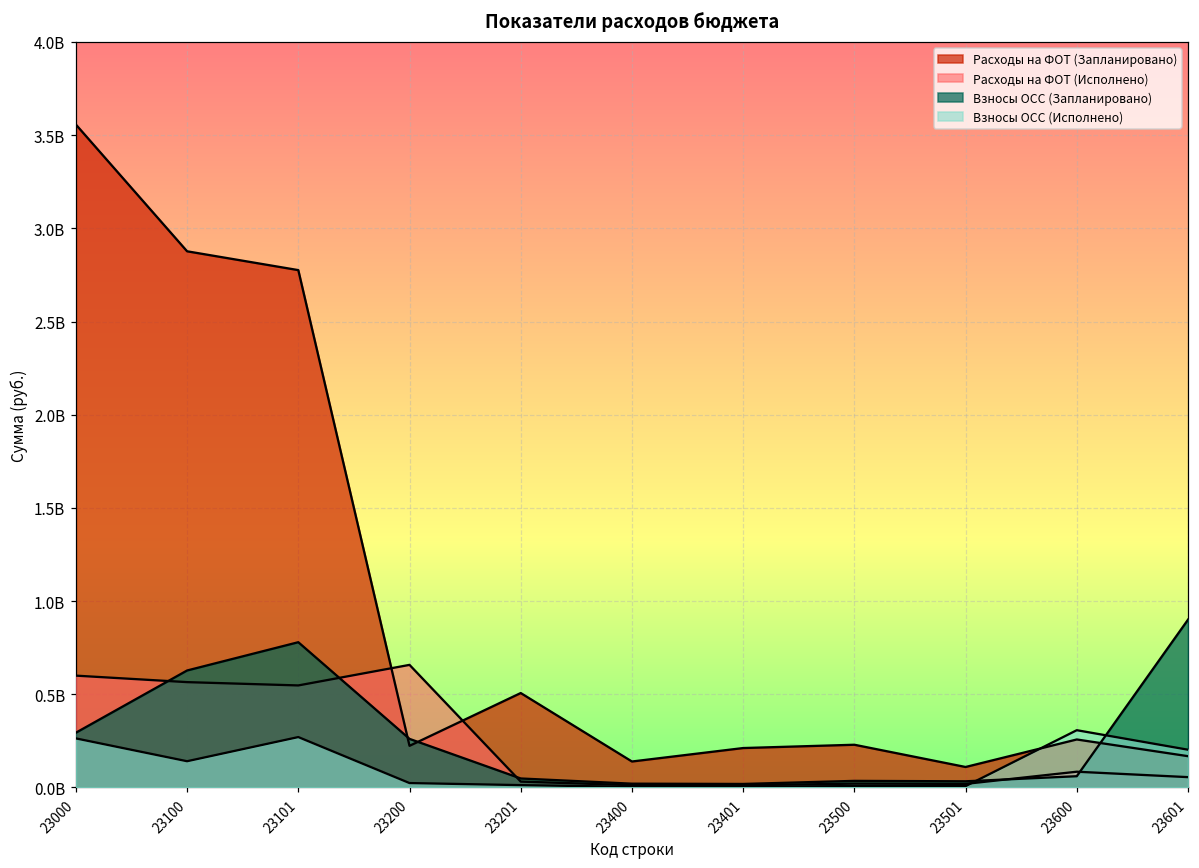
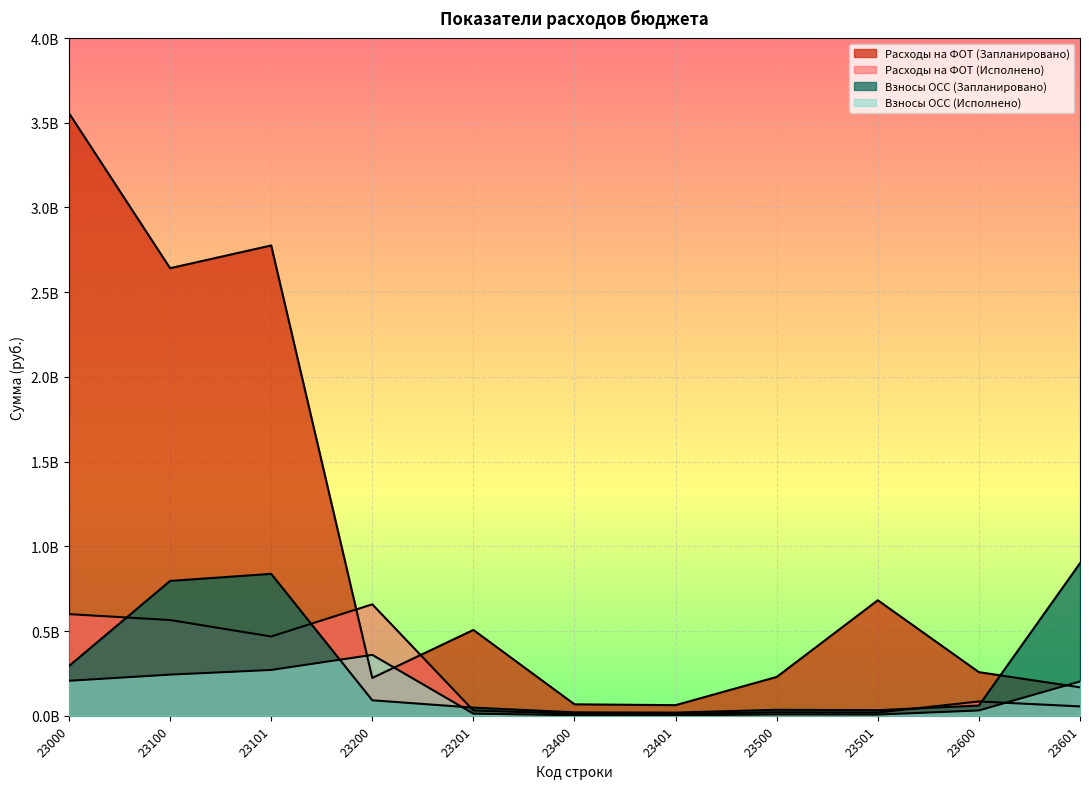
Взносы ОСС (Исполнено), 23000: 260000000 -> 210000000
Расходы на ФОТ (Запланировано), 23100: 2880000000 -> 2640000000
Взносы ОСС (Запланировано), 23100: 630000000 -> 800000000
Взносы ОСС (Исполнено), 23100: 140000000 -> 240000000
Расходы на ФОТ (Исполнено), 23101: 550000000 -> 470000000
Взносы ОСС (Запланировано), 23101: 780000000 -> 840000000
Взносы ОСС (Запланировано), 23200: 260000000 -> 90000000
Взносы ОСС (Исполнено), 23200: 20000000 -> 360000000
Расходы на ФОТ (Запланировано), 23400: 140000000 -> 70000000
Расходы на ФОТ (Запланировано), 23401: 210000000 -> 60000000
Расходы на ФОТ (Запланировано), 23501: 110000000 -> 680000000
Взносы ОСС (Исполнено), 23600: 310000000 -> 30000000
